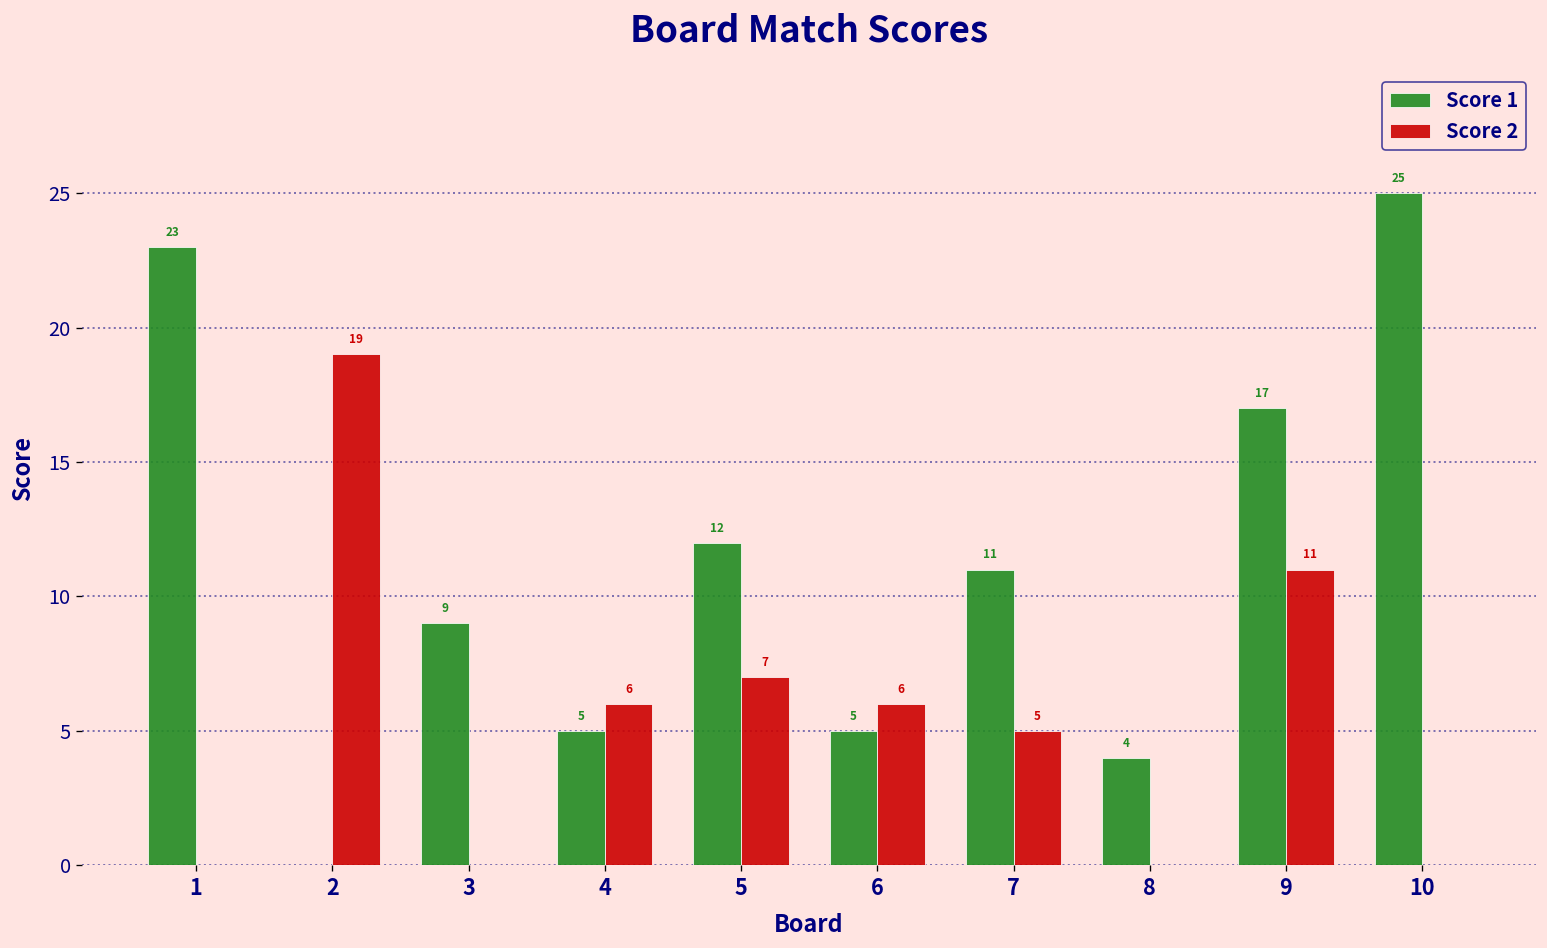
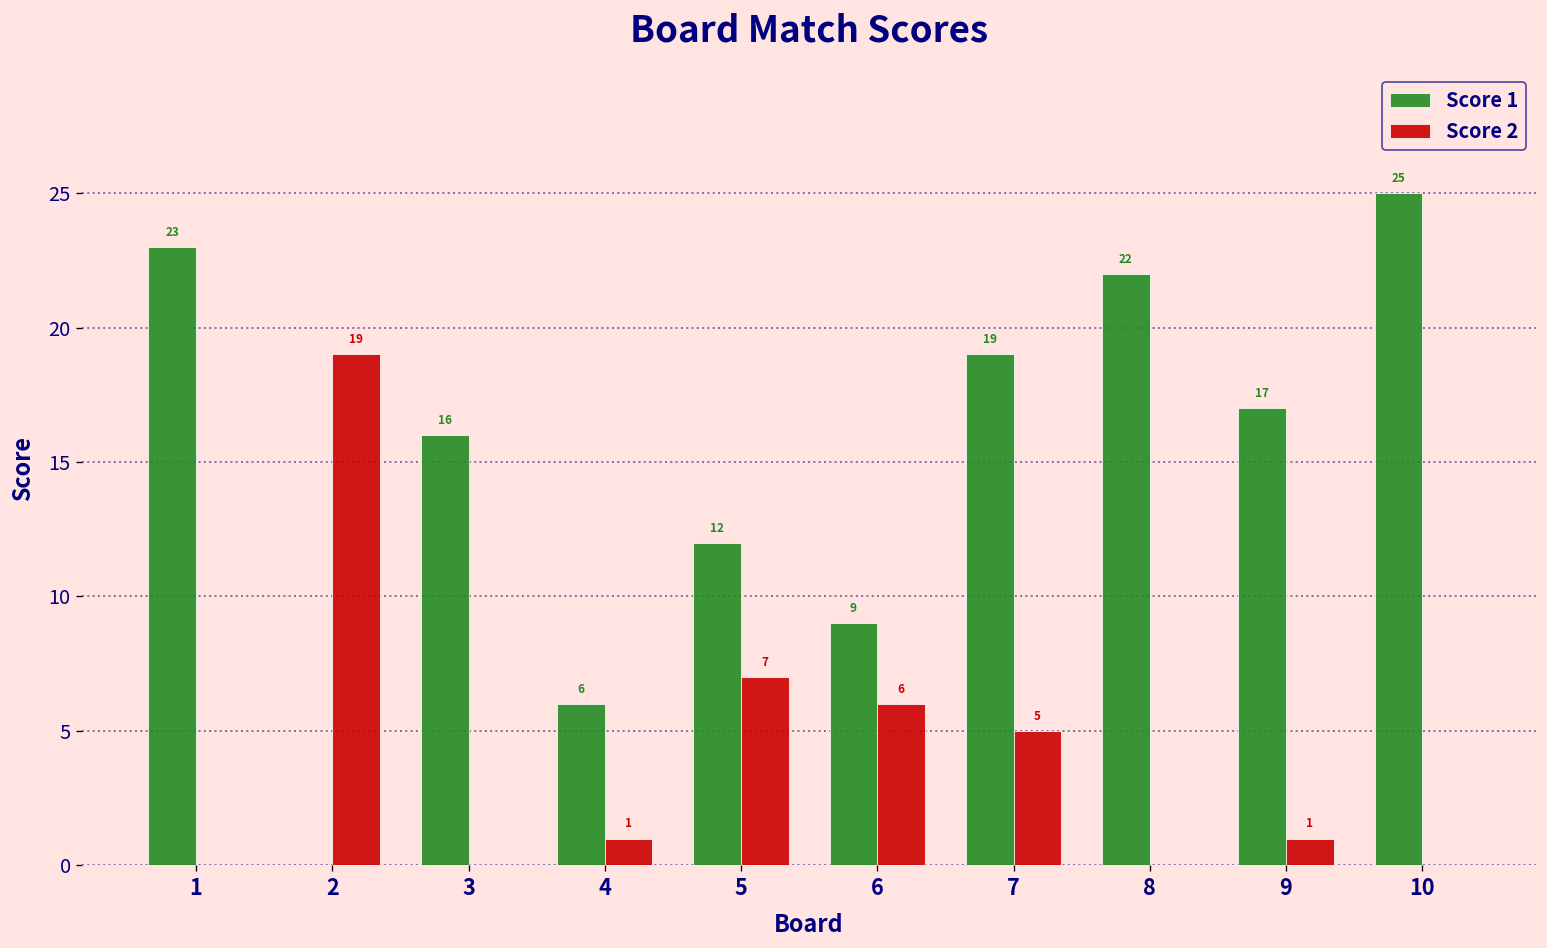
Score 1, 3: 9 -> 16
Score 1, 4: 5 -> 6
Score 2, 4: 6 -> 1
Score 1, 6: 5 -> 9
Score 1, 7: 11 -> 19
Score 1, 8: 4 -> 22
Score 2, 9: 11 -> 1
